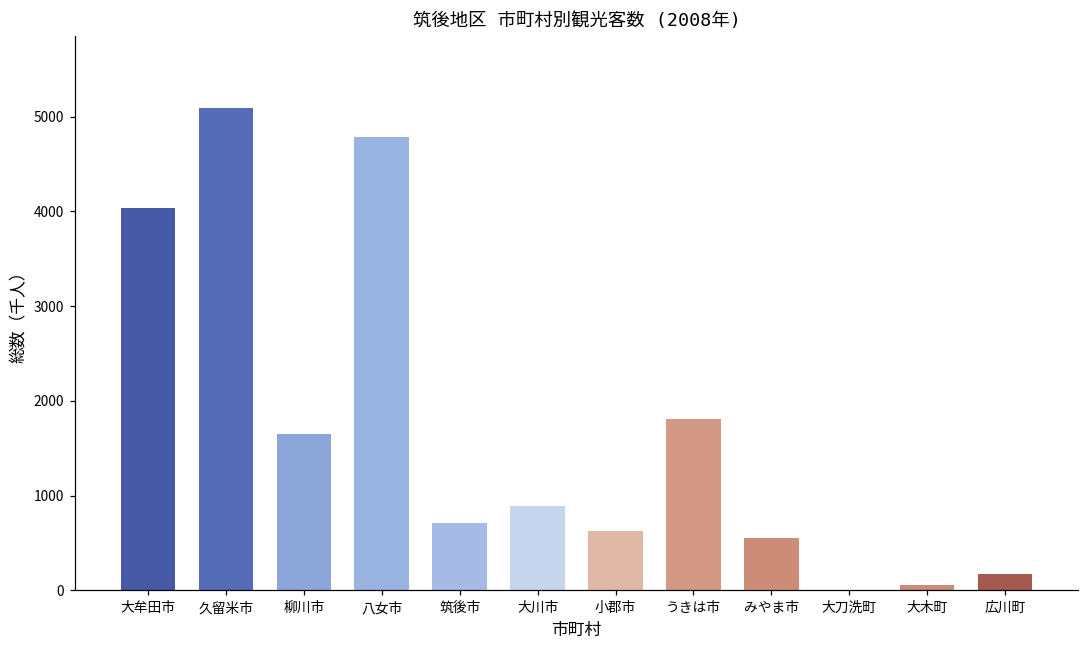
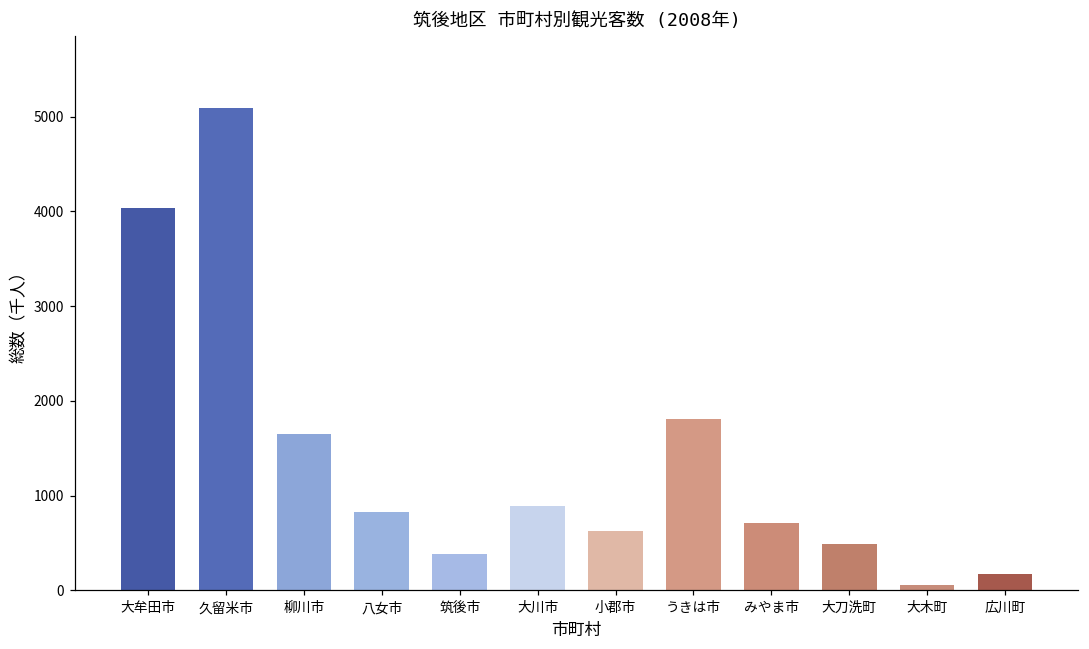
八女市: 4800 -> 800
筑後市: 700 -> 400
みやま市: 600 -> 700
大刀洗町: 0 -> 500
